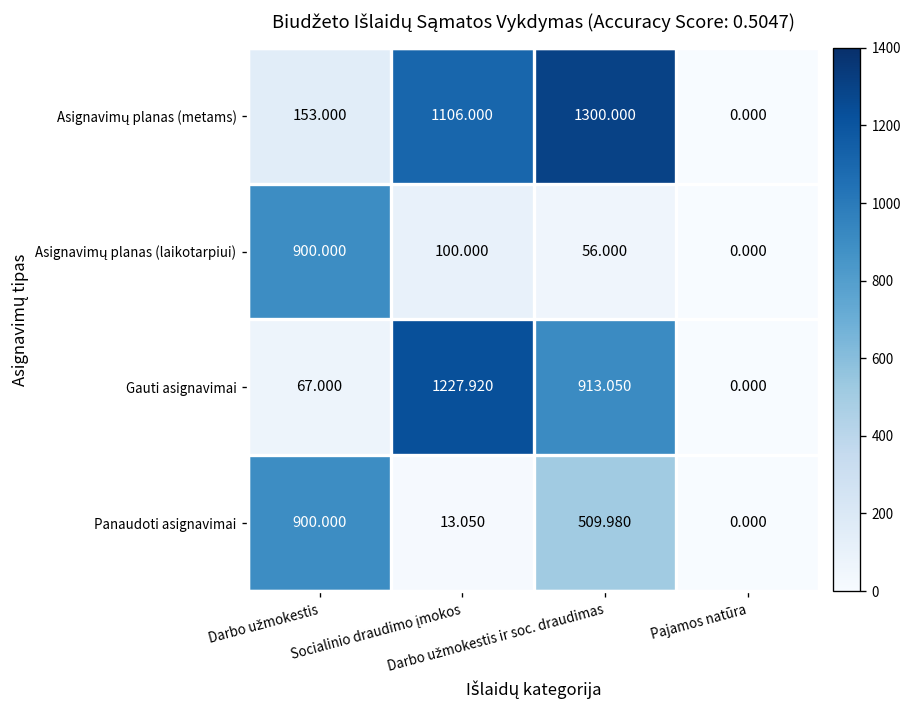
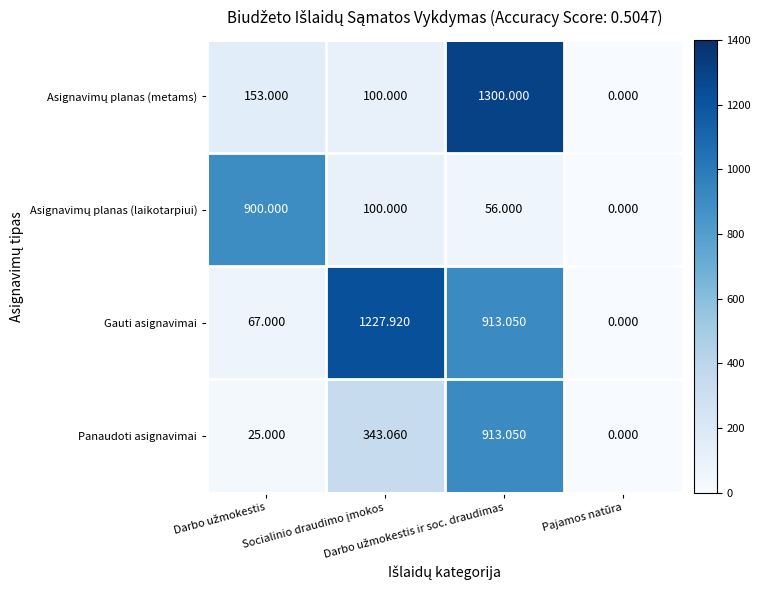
Asignavimų planas (metams), Socialinio draudimo įmokos: 1106.000 -> 100.000
Panaudoti asignavimai, Darbo užmokestis: 900.000 -> 25.000
Panaudoti asignavimai, Socialinio draudimo įmokos: 13.050 -> 343.060
Panaudoti asignavimai, Darbo užmokestis ir soc. draudimas: 509.980 -> 913.050
